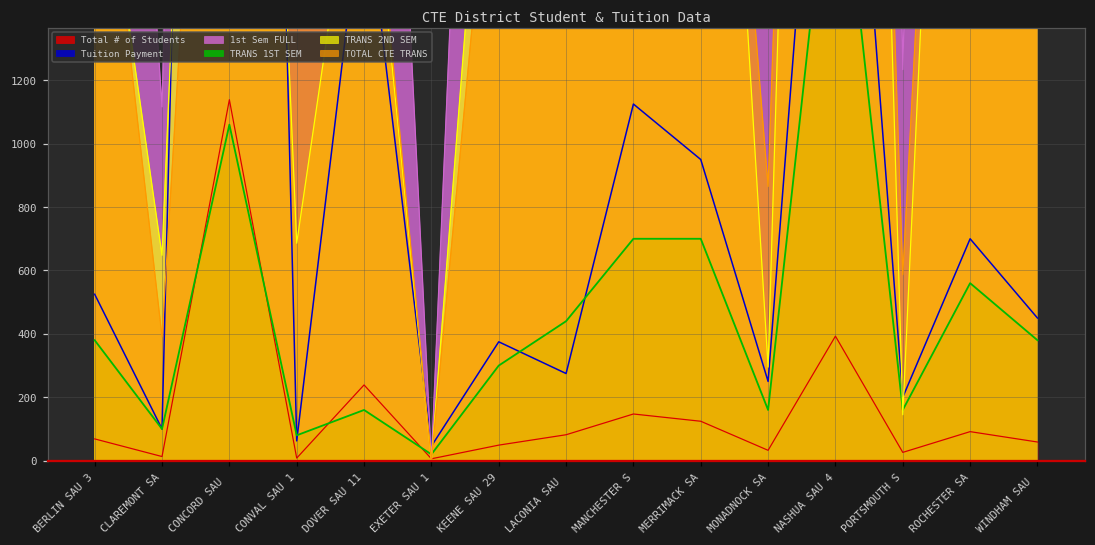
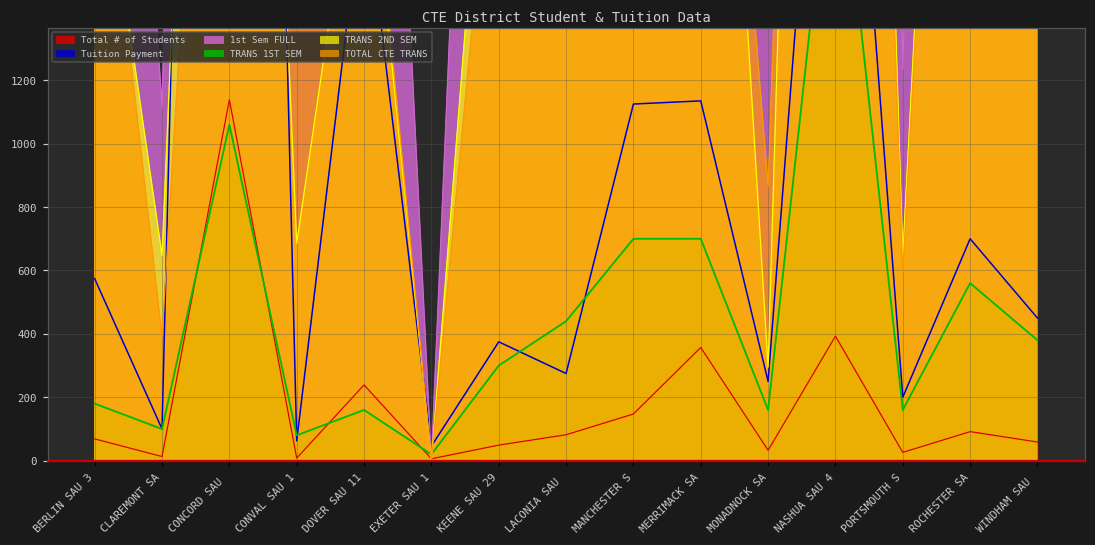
Tuition Payment, BERLIN SAU 3: 530 -> 570
TRANS 1ST SEM, BERLIN SAU 3: 380 -> 180
Total # of Students, MERRIMACK SA: 120 -> 360
Tuition Payment, MERRIMACK SA: 950 -> 1140
TRANS 2ND SEM, PORTSMOUTH S: 140 -> 650
